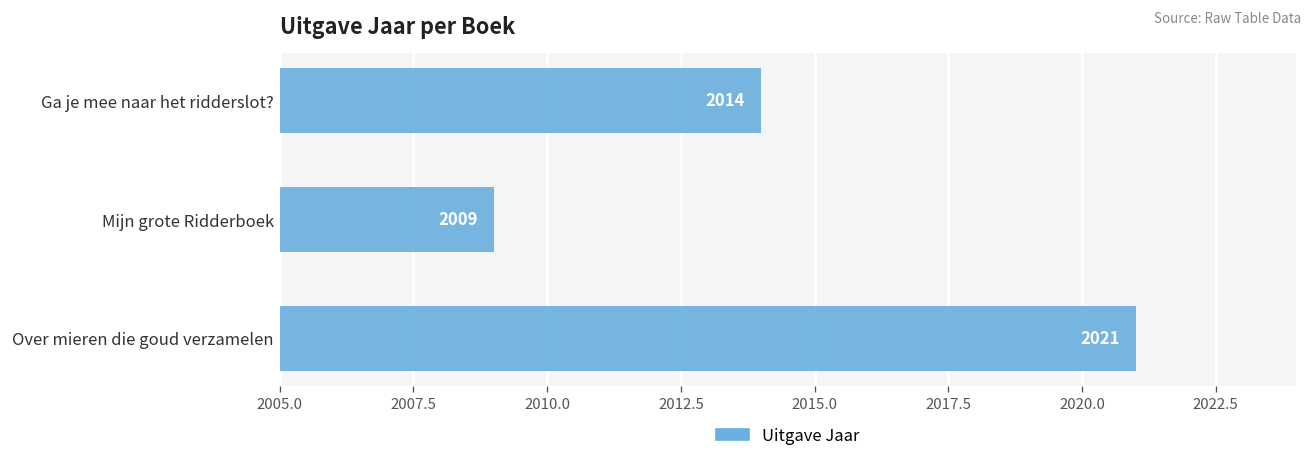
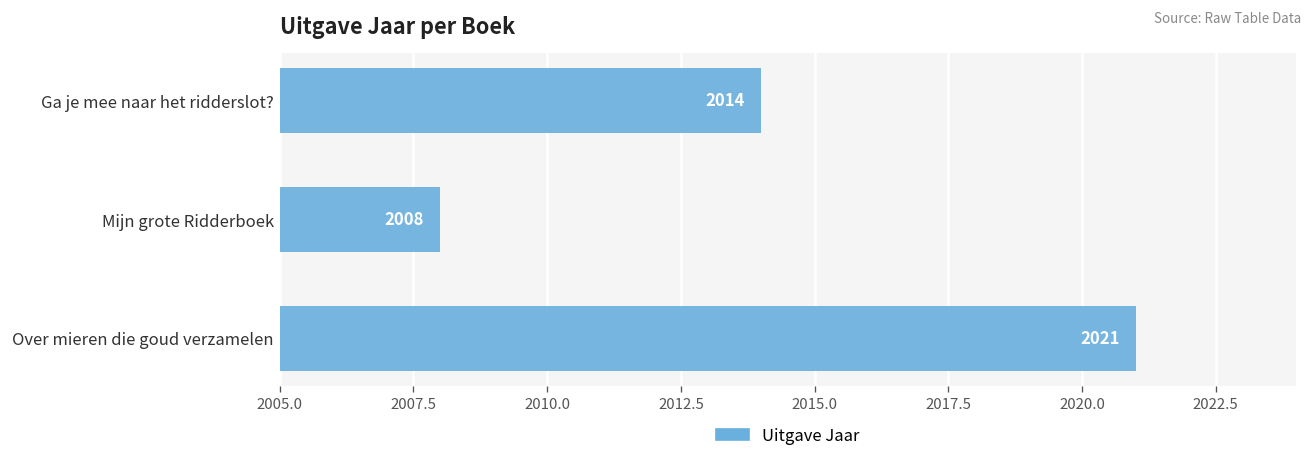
Mijn grote Ridderboek: 2009 -> 2008
